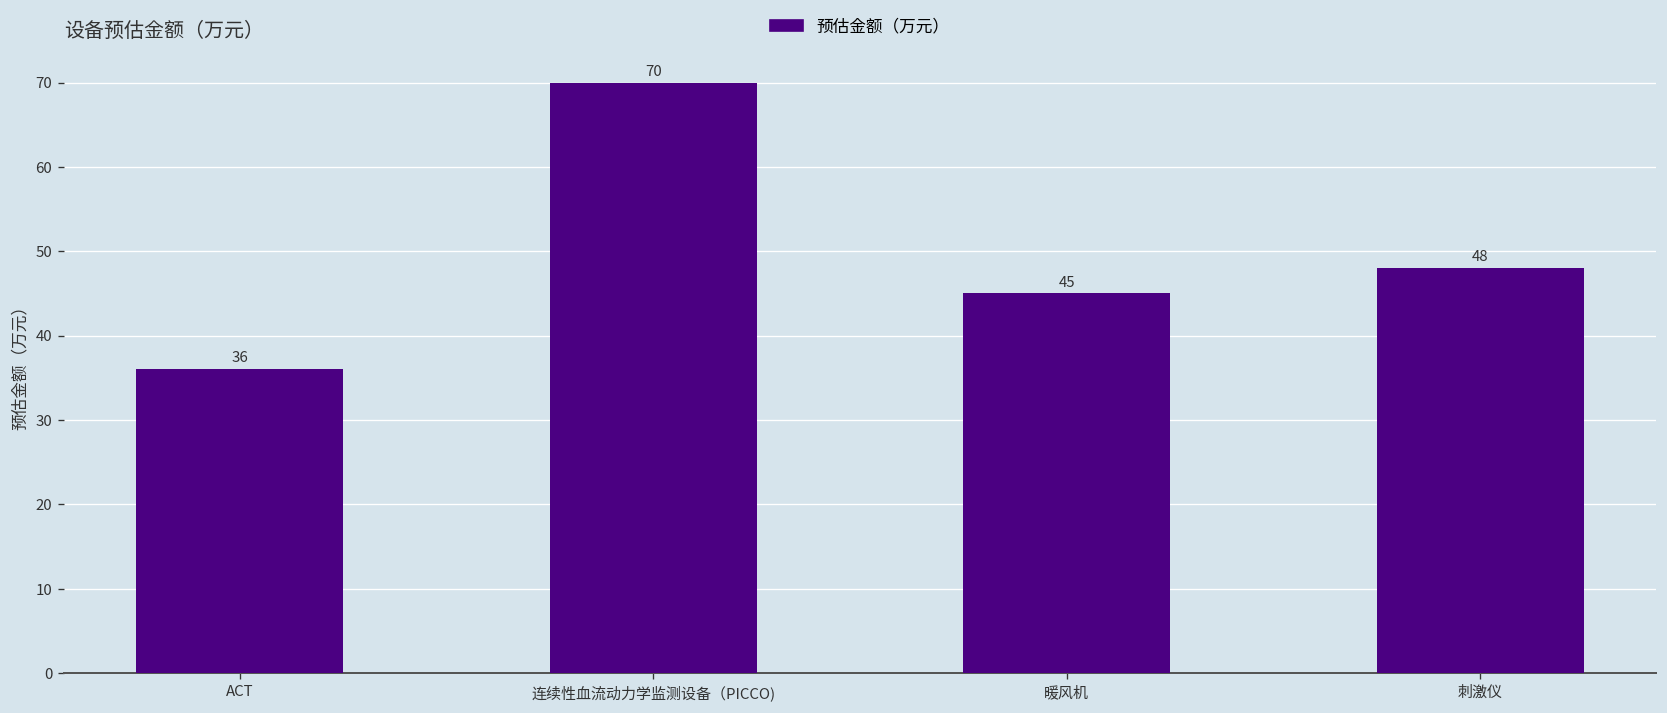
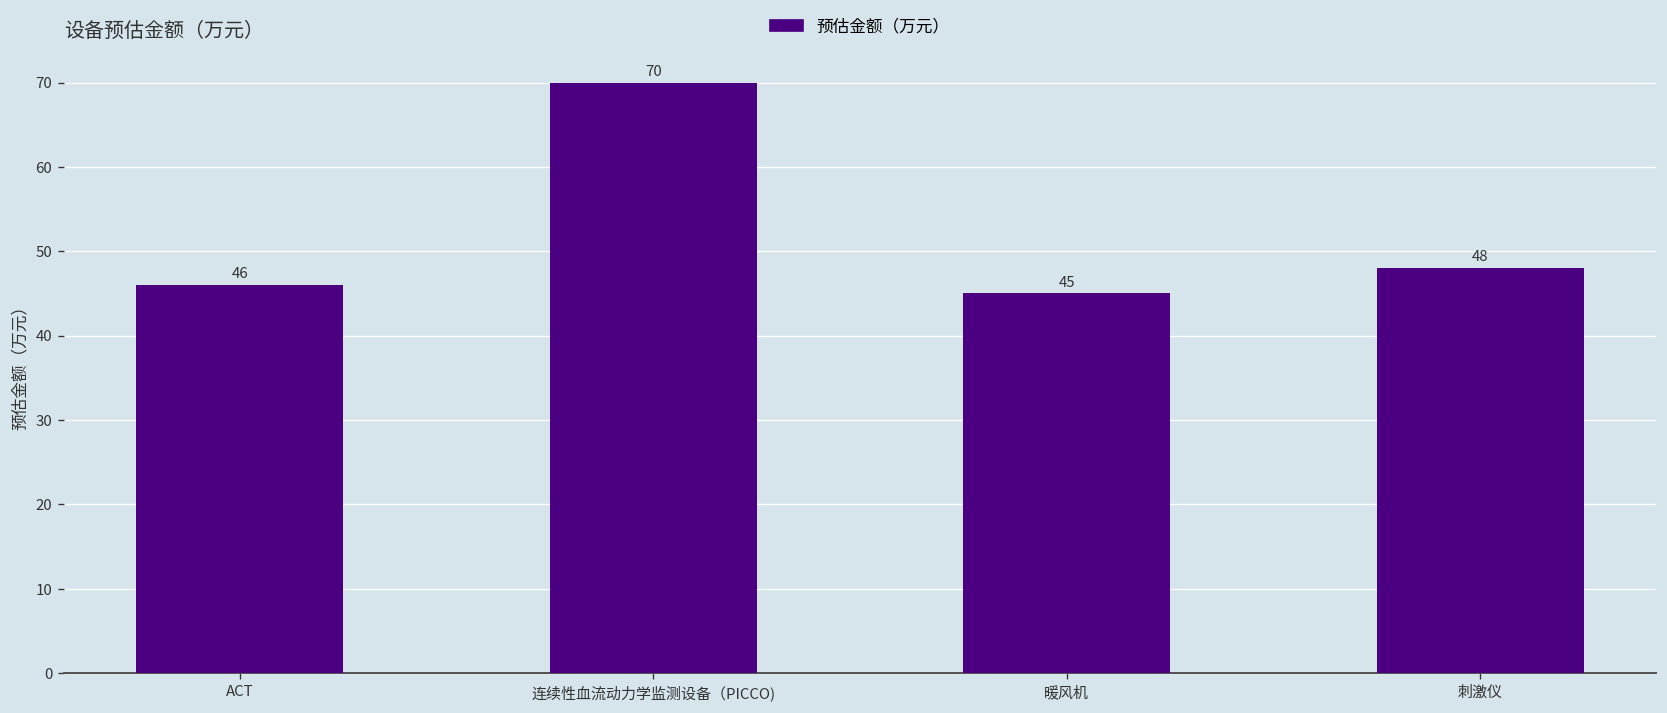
ACT: 36 -> 46
